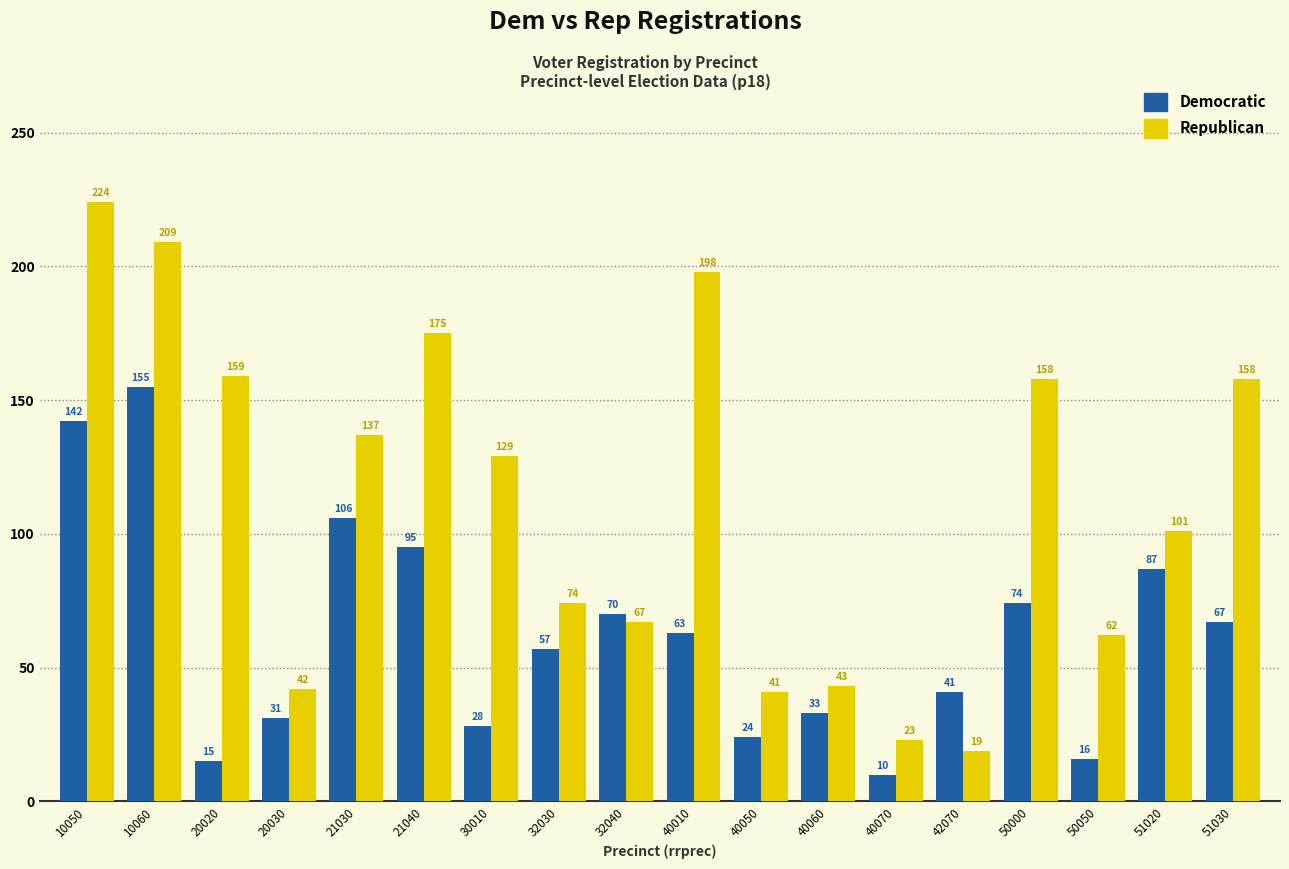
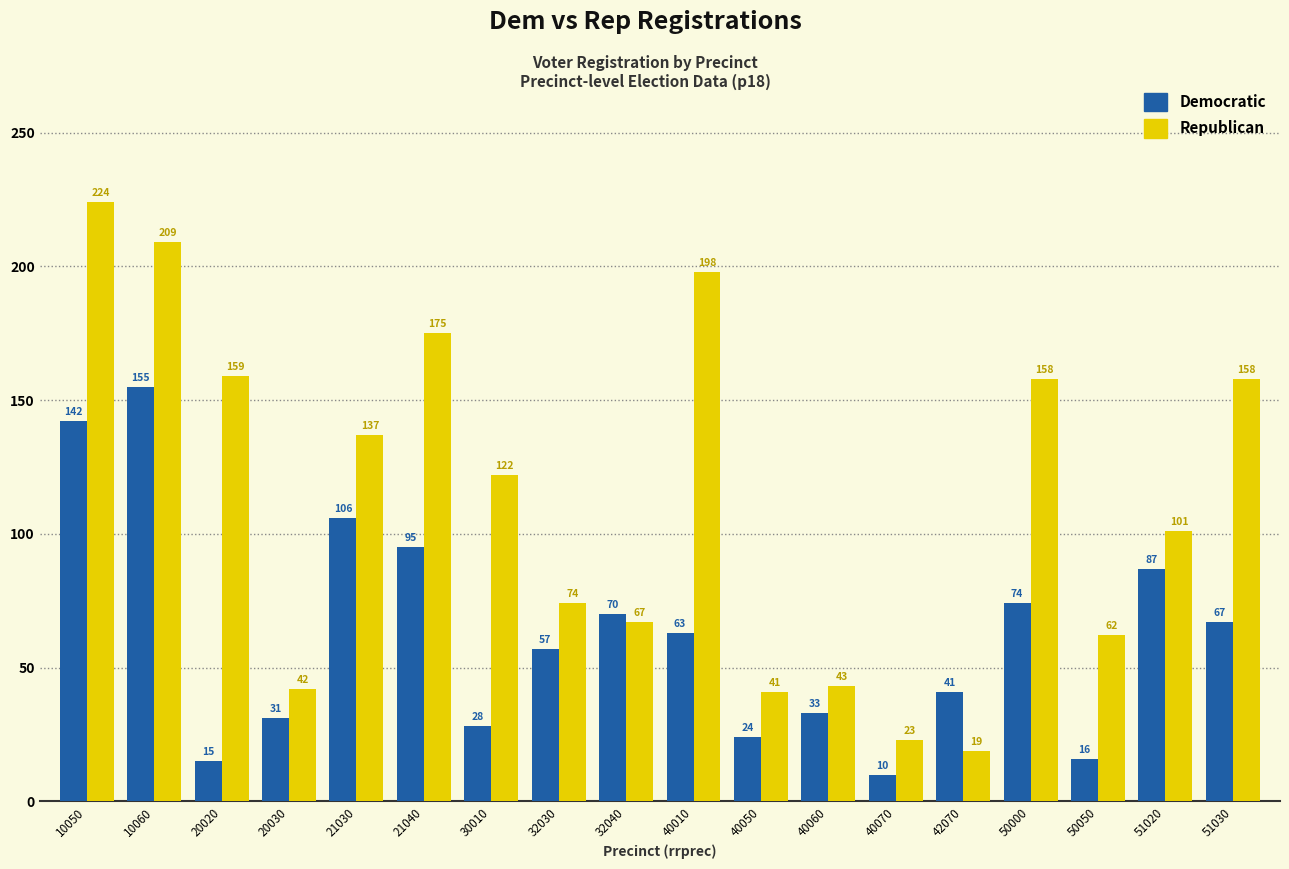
Republican, 30010: 129 -> 122
